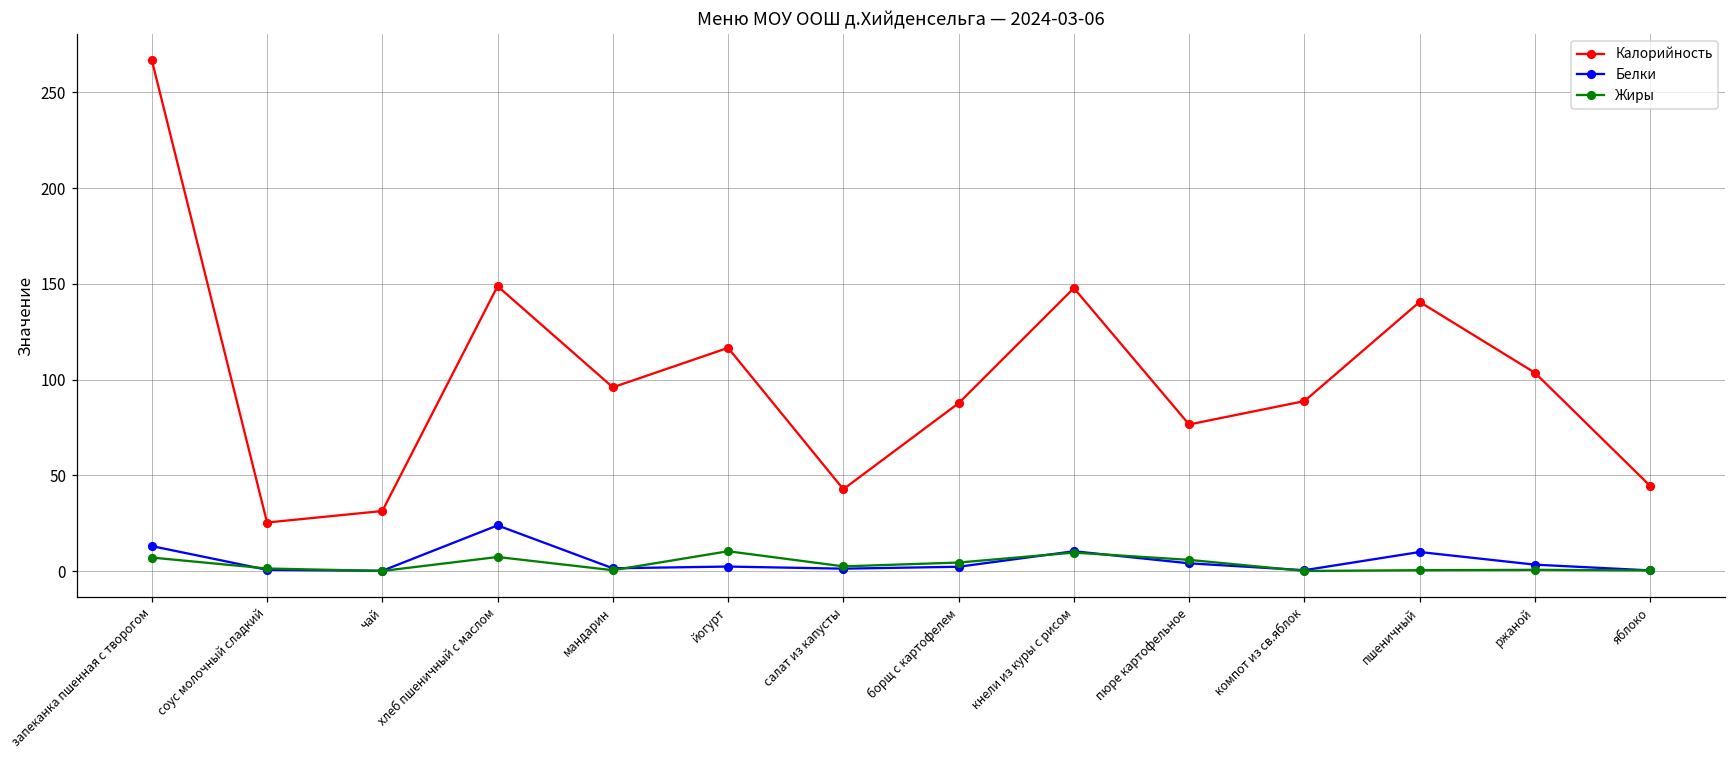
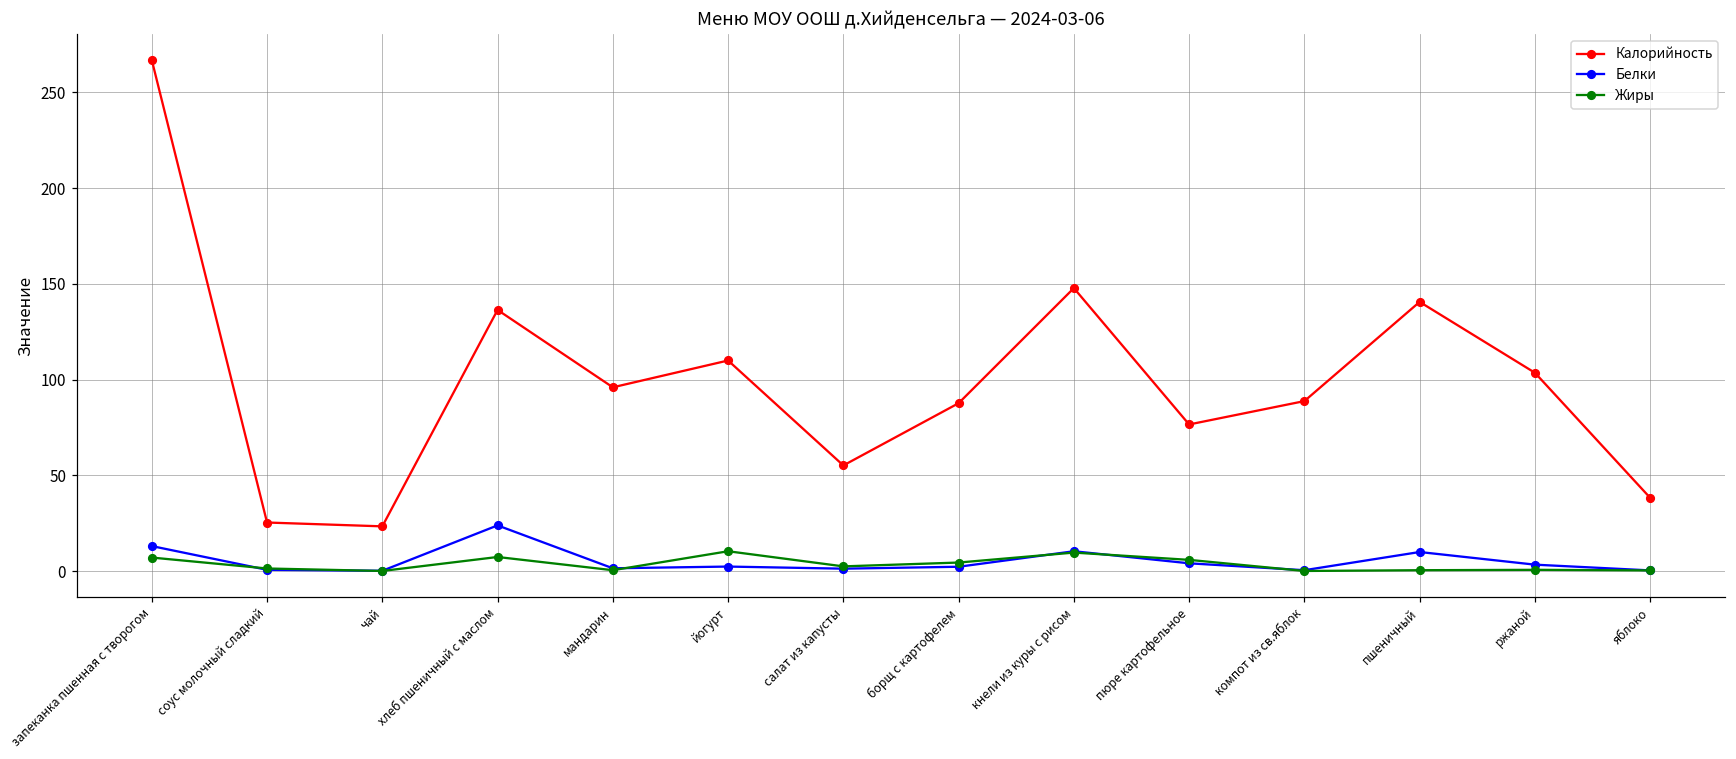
Калорийность, чай: 31 -> 23
Калорийность, хлеб пшеничный с маслом: 149 -> 136
Калорийность, йогурт: 117 -> 110
Калорийность, салат из капусты: 43 -> 55
Калорийность, яблоко: 45 -> 38
